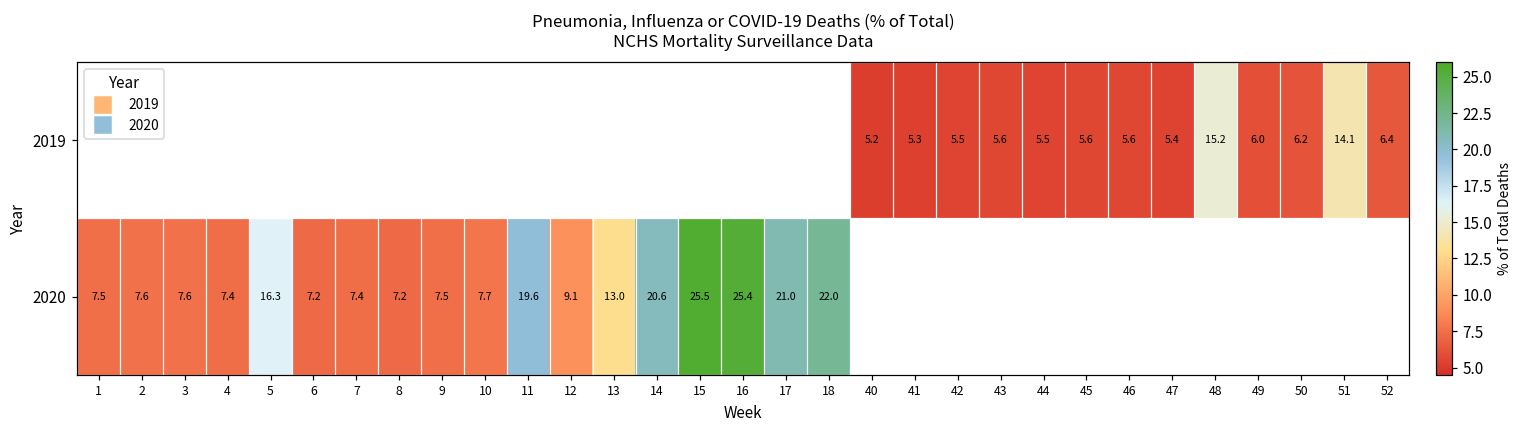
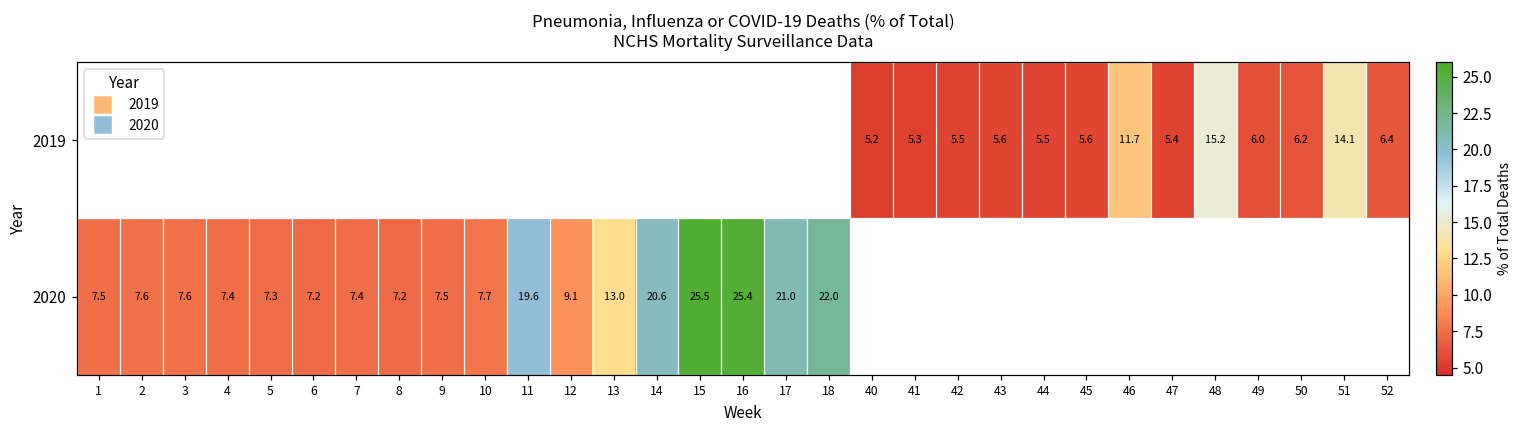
2019, 46: 5.6 -> 11.7
2020, 5: 16.3 -> 7.3
